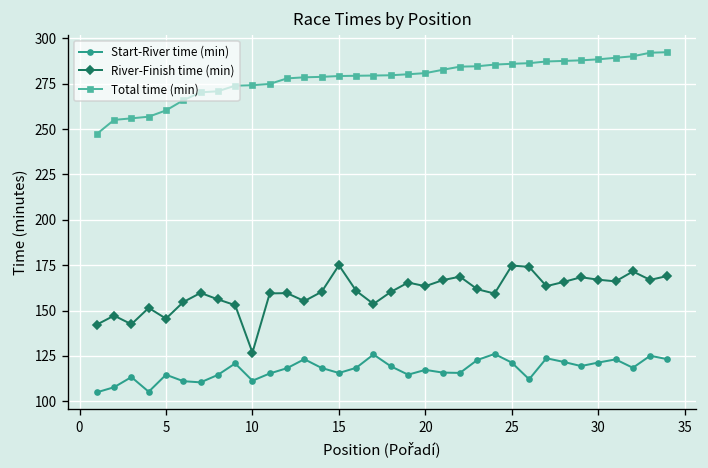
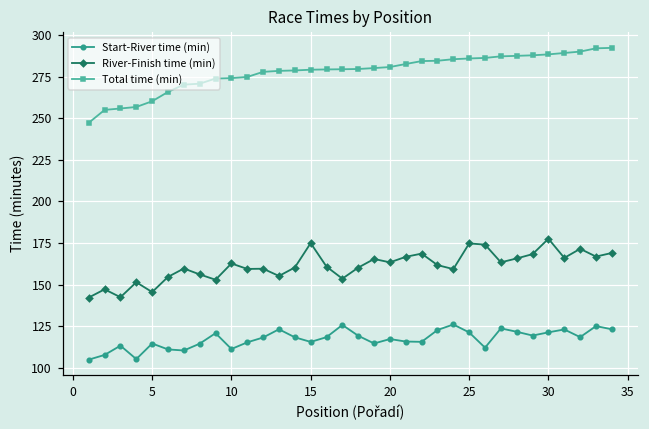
River-Finish time (min), 10: 127 -> 163
River-Finish time (min), 30: 167 -> 178
